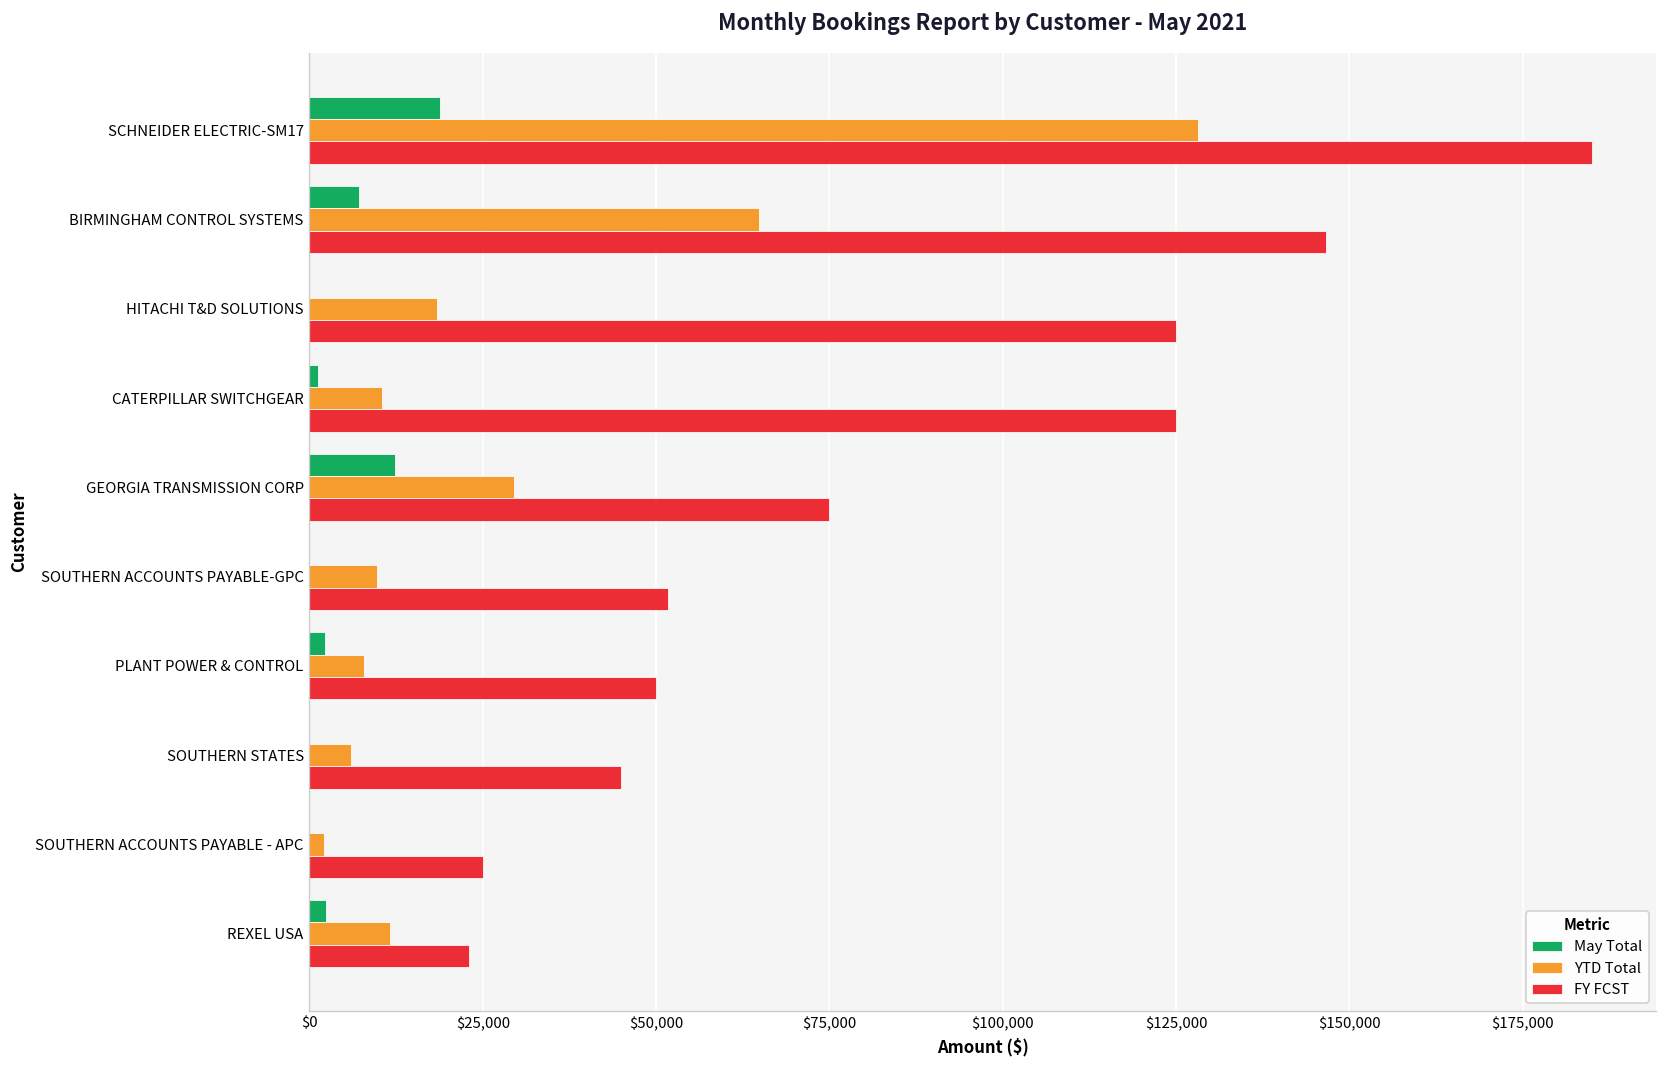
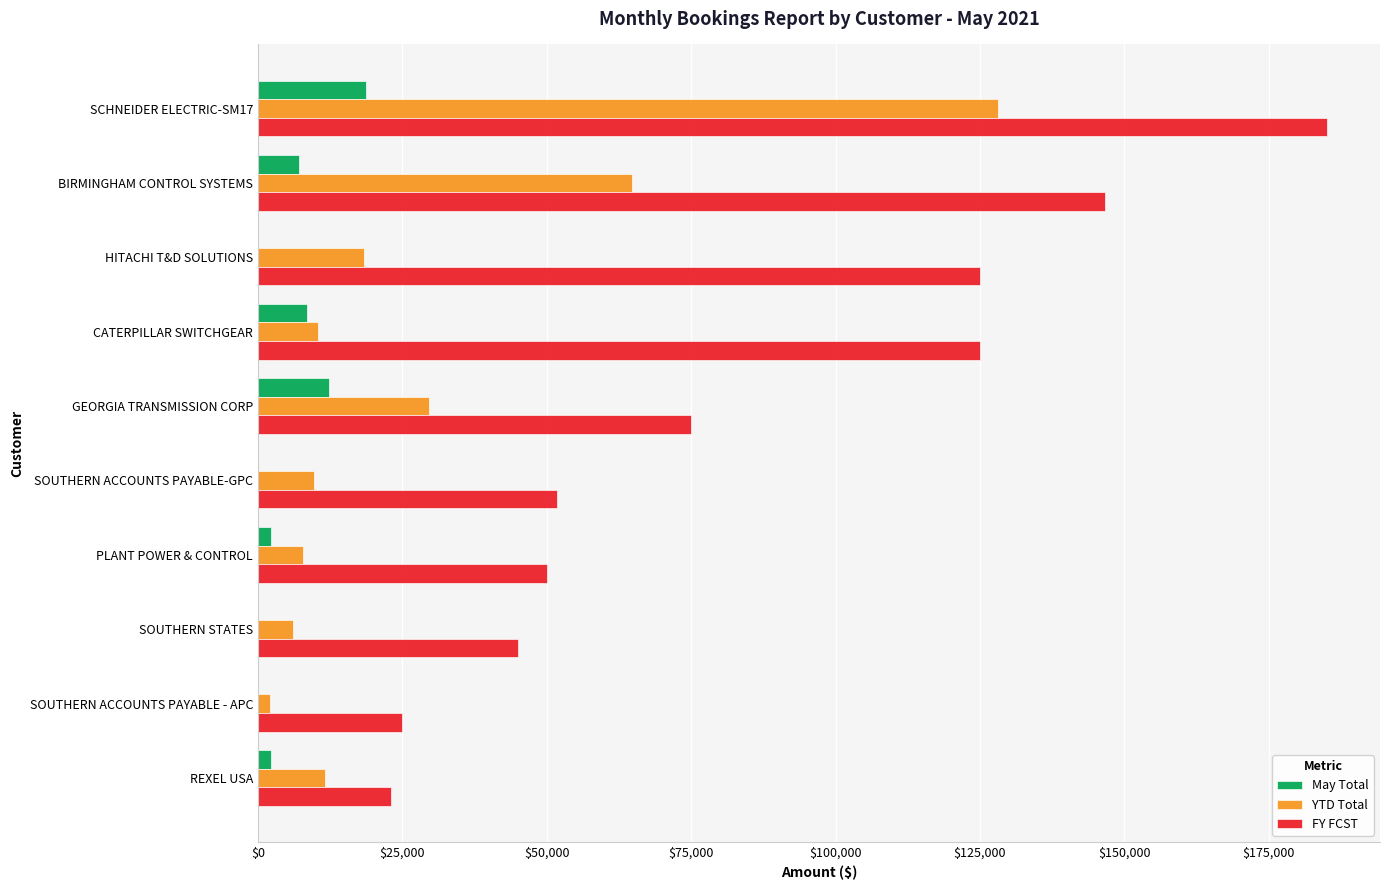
May Total, CATERPILLAR SWITCHGEAR: $1,000 -> $8,000
